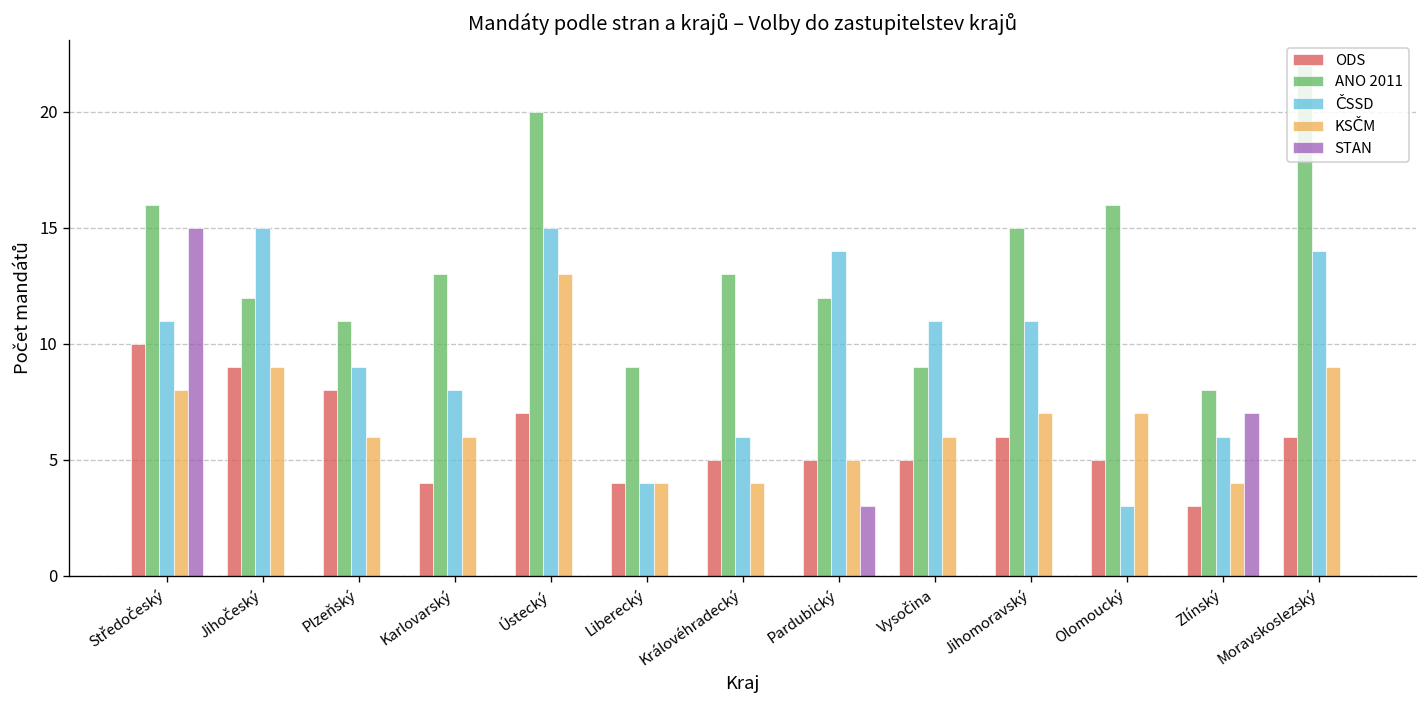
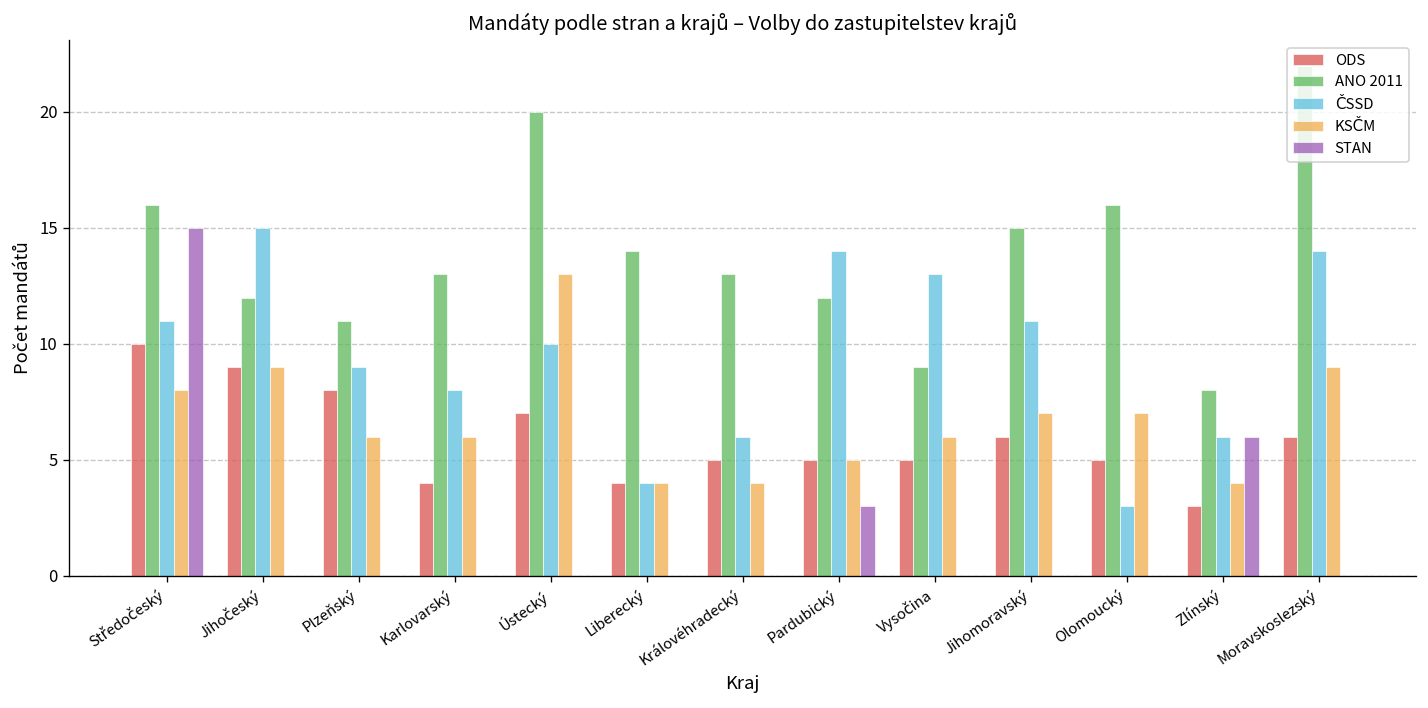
ČSSD, Ústecký: 15 -> 10
ANO 2011, Liberecký: 9 -> 14
ČSSD, Vysočina: 11 -> 13
STAN, Zlínský: 7 -> 6
